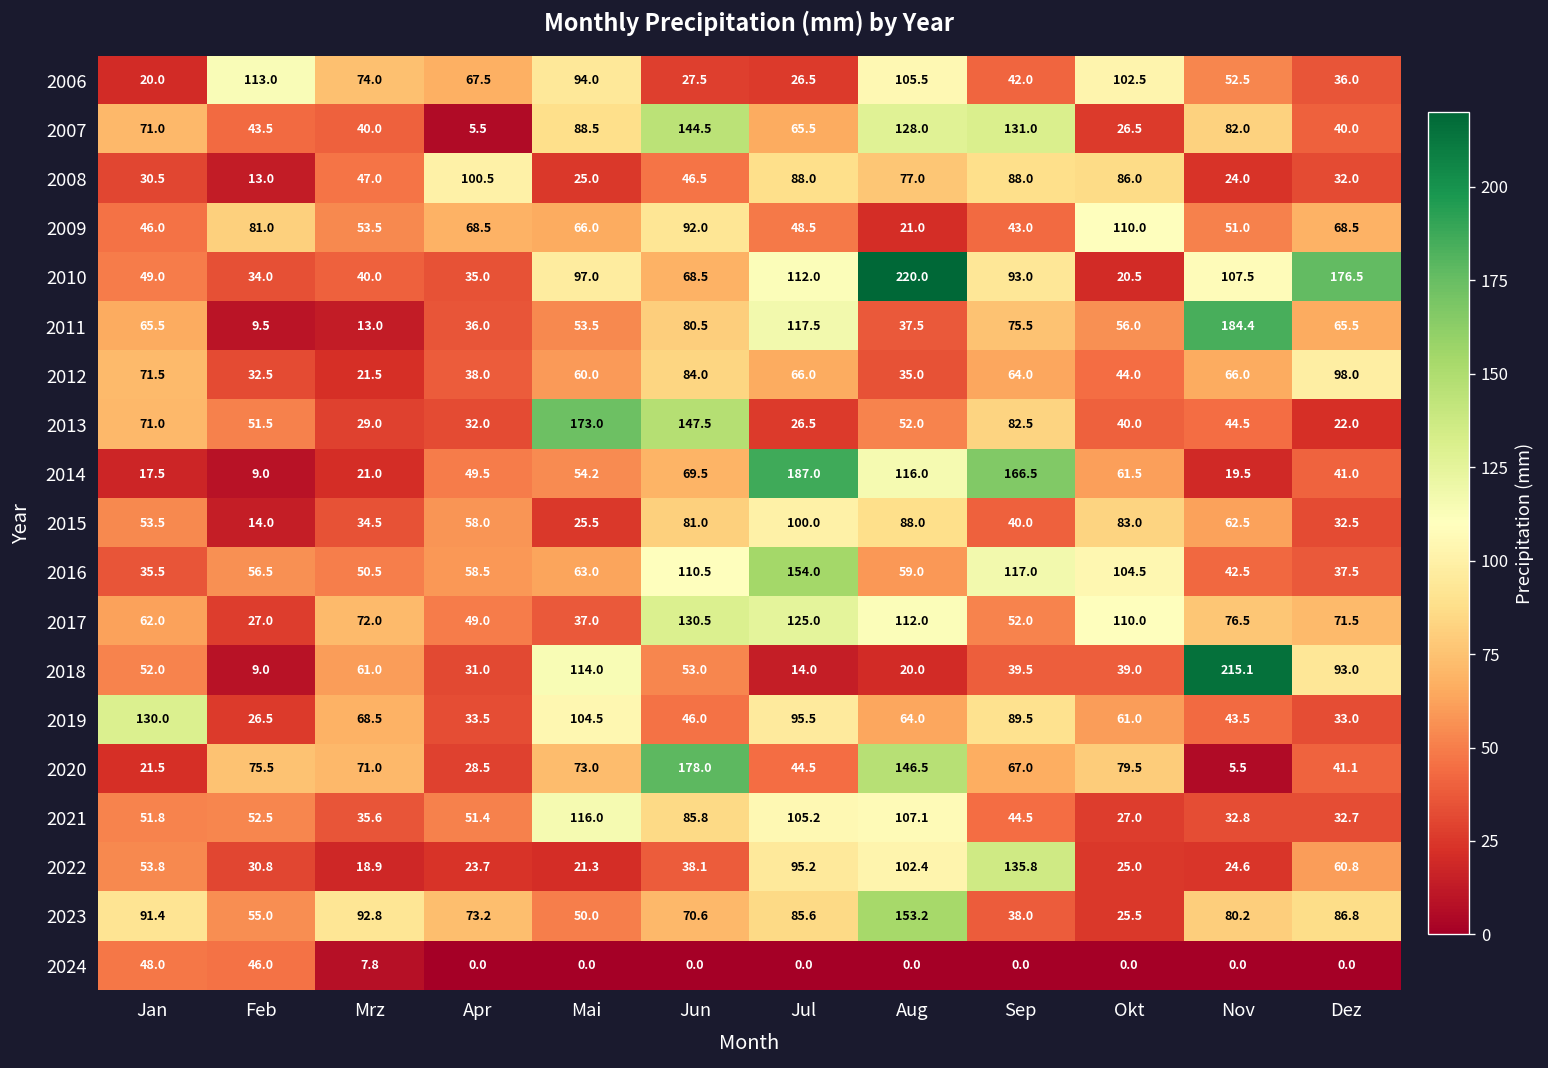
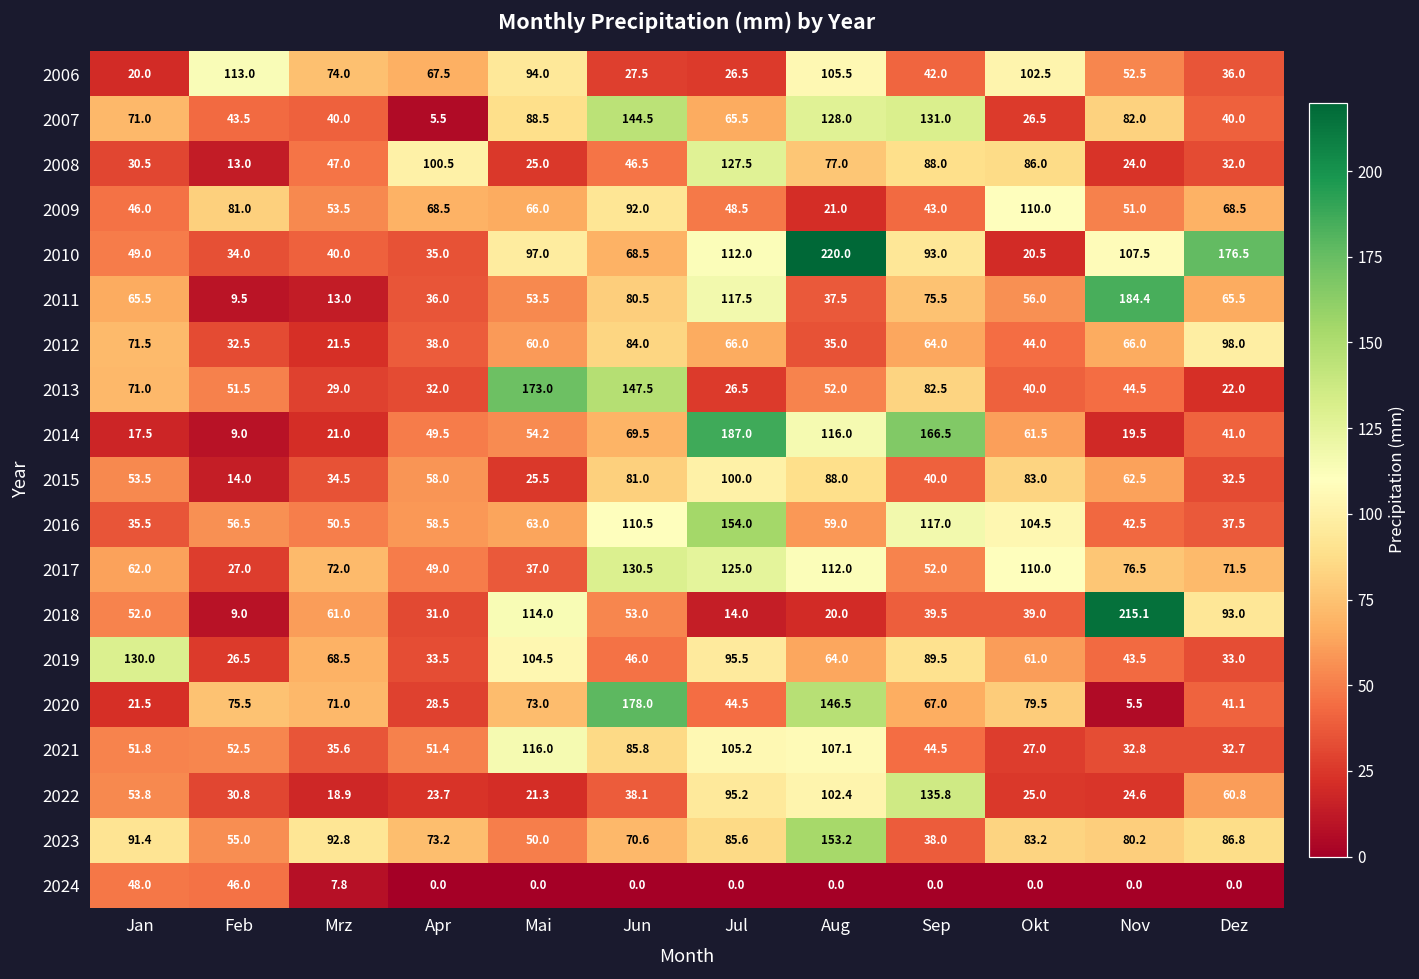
2008, Jul: 88.0 -> 127.5
2023, Okt: 25.5 -> 83.2
